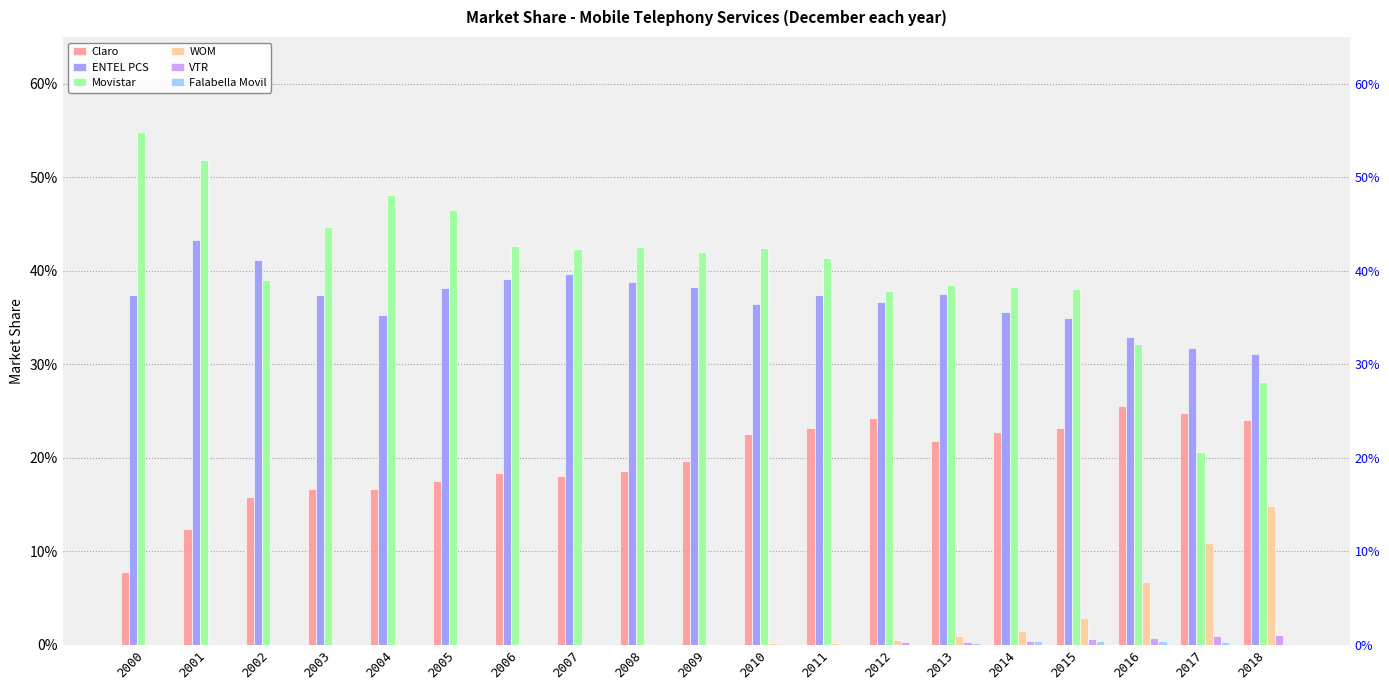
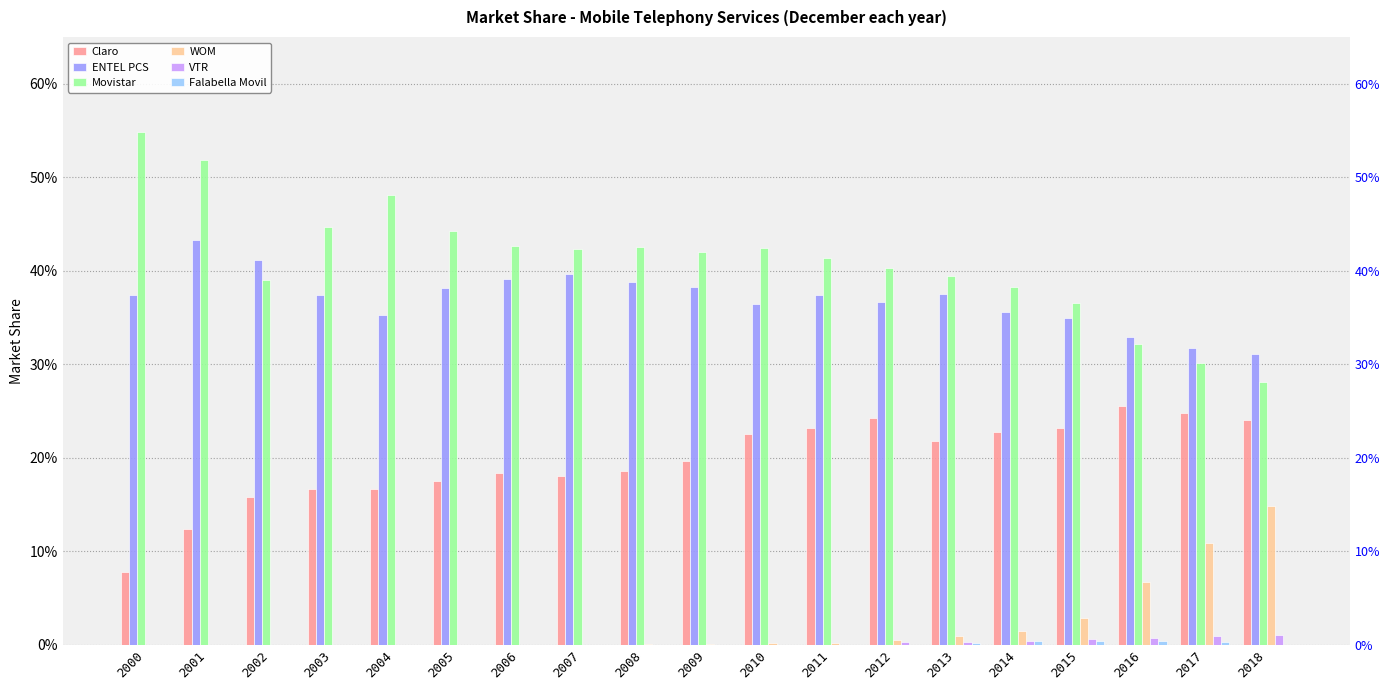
Movistar, 2005: 46% -> 44%
Movistar, 2012: 38% -> 40%
Movistar, 2013: 38% -> 39%
Movistar, 2015: 38% -> 37%
Movistar, 2017: 21% -> 30%
